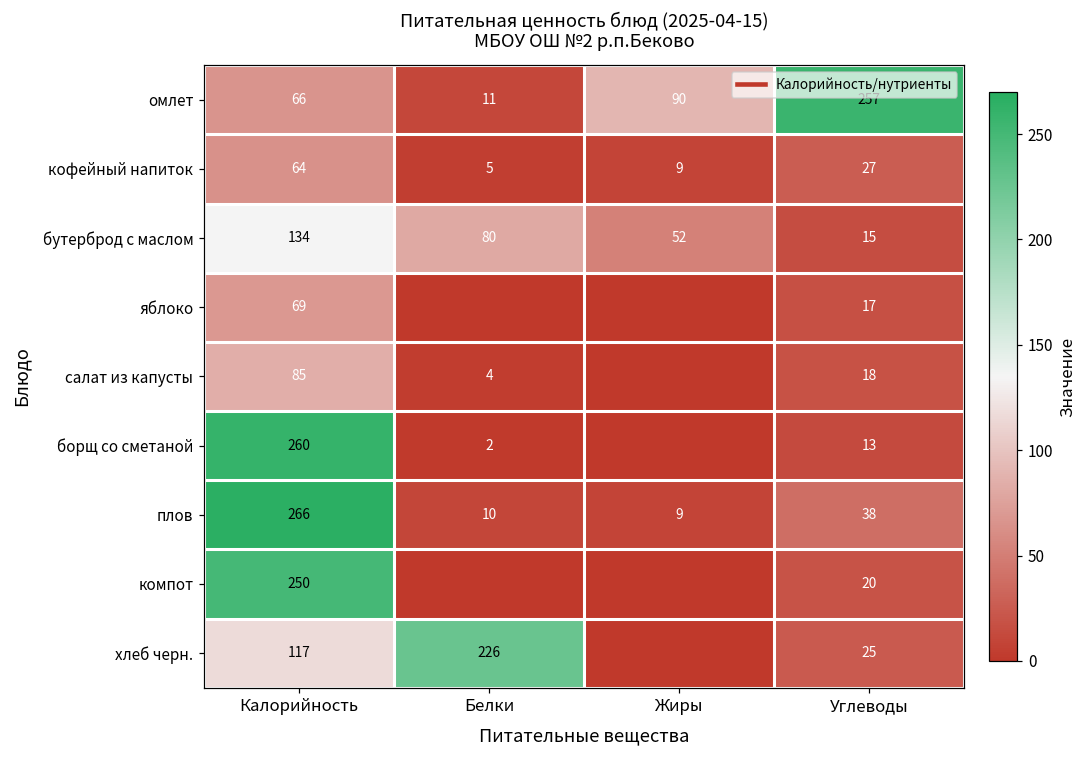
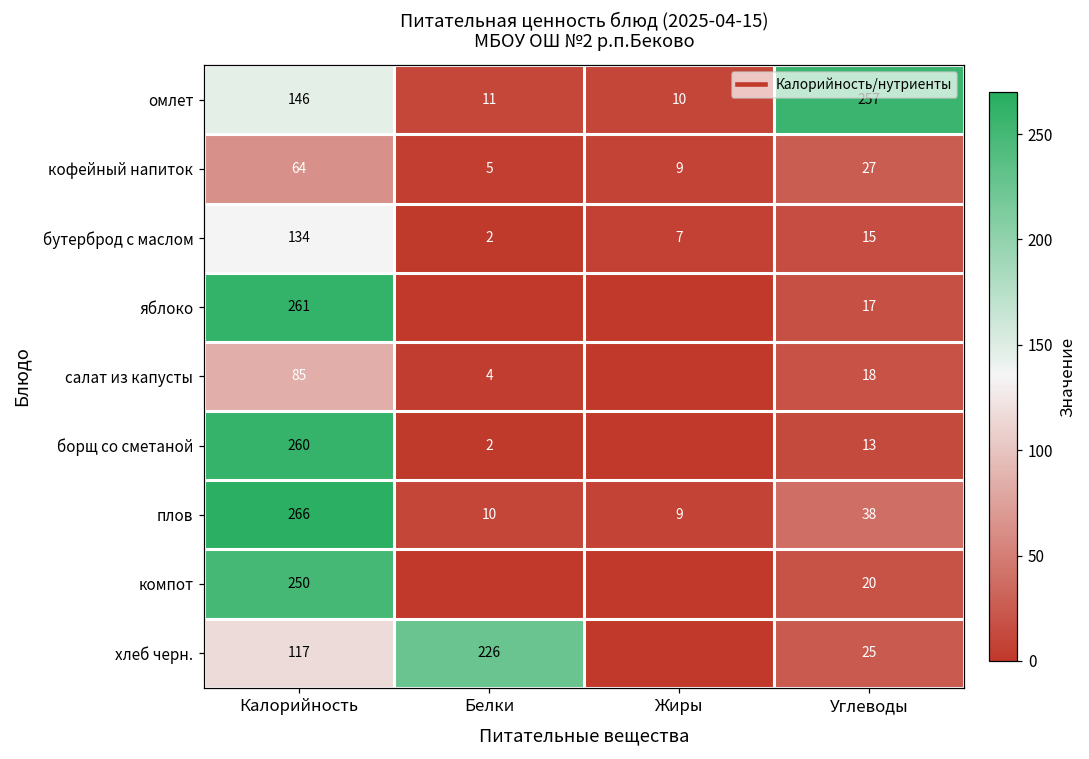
омлет, Калорийность: 66 -> 146
омлет, Жиры: 90 -> 10
бутерброд с маслом, Белки: 80 -> 2
бутерброд с маслом, Жиры: 52 -> 7
яблоко, Калорийность: 69 -> 261
